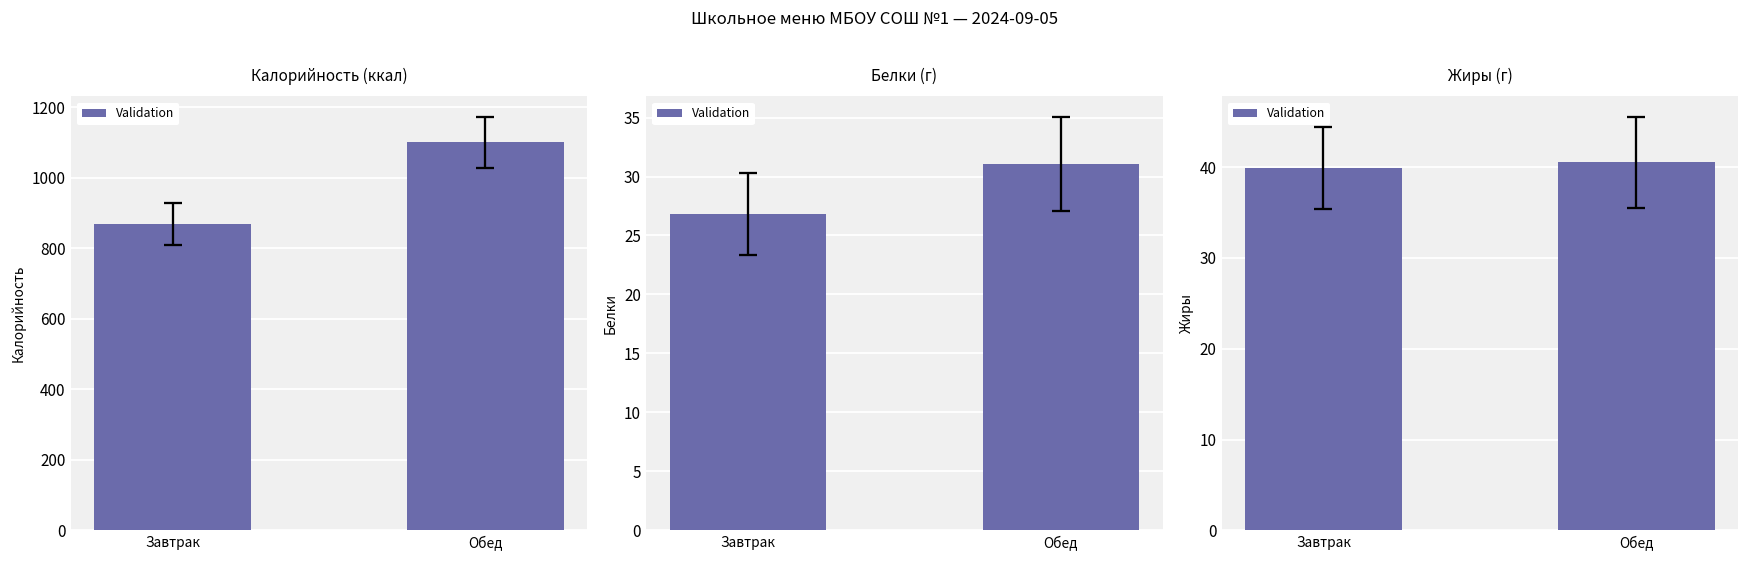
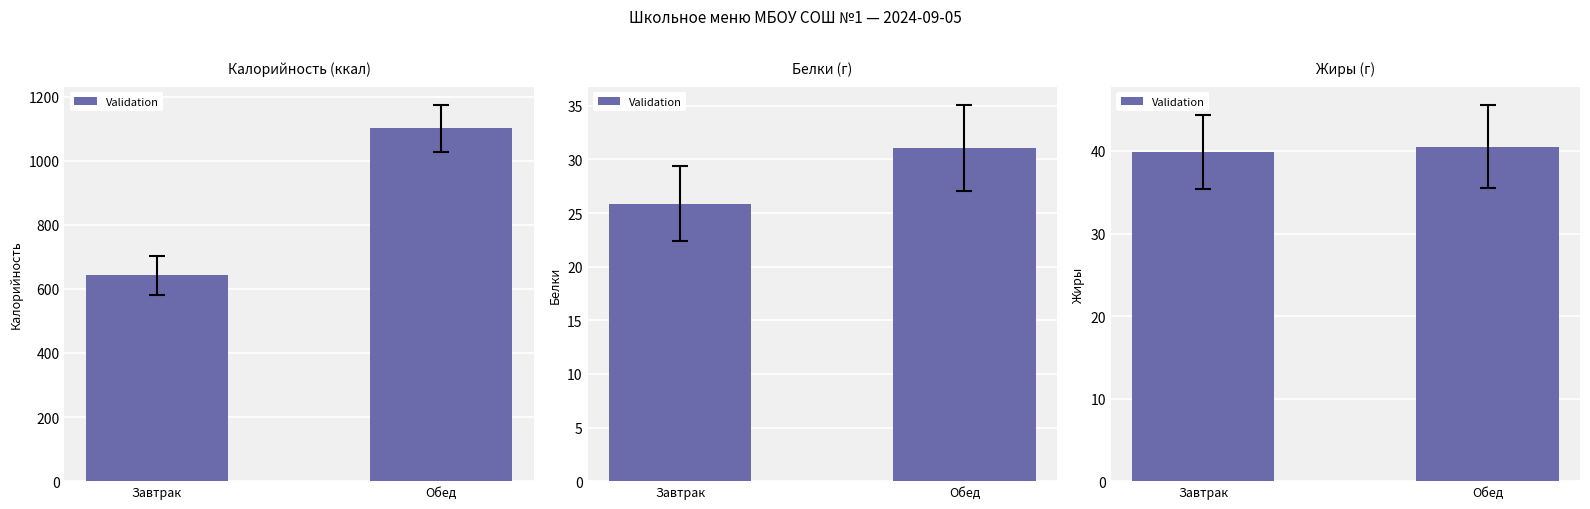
Калорийность (ккал), Validation, Завтрак: 870 -> 640
Белки (г), Validation, Завтрак: 26.8 -> 25.9
